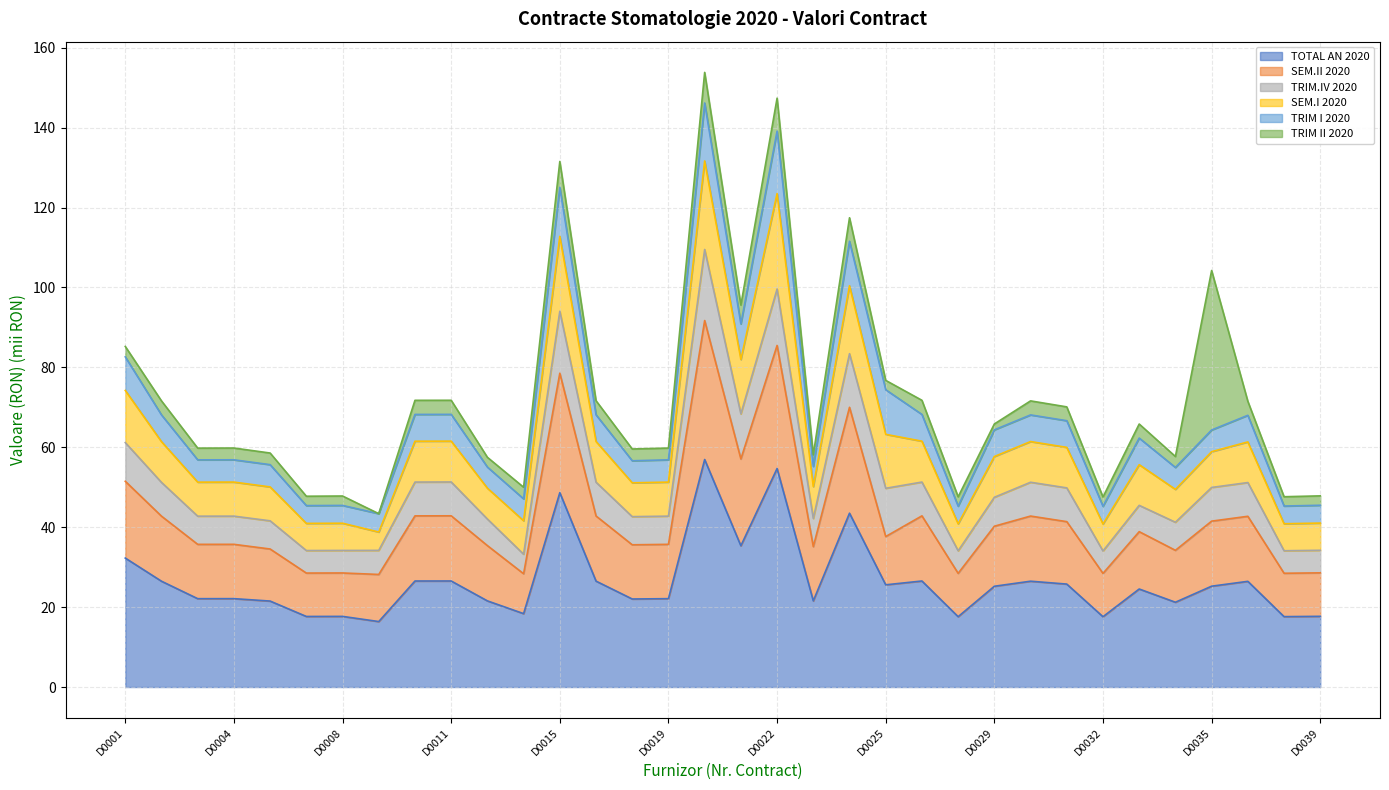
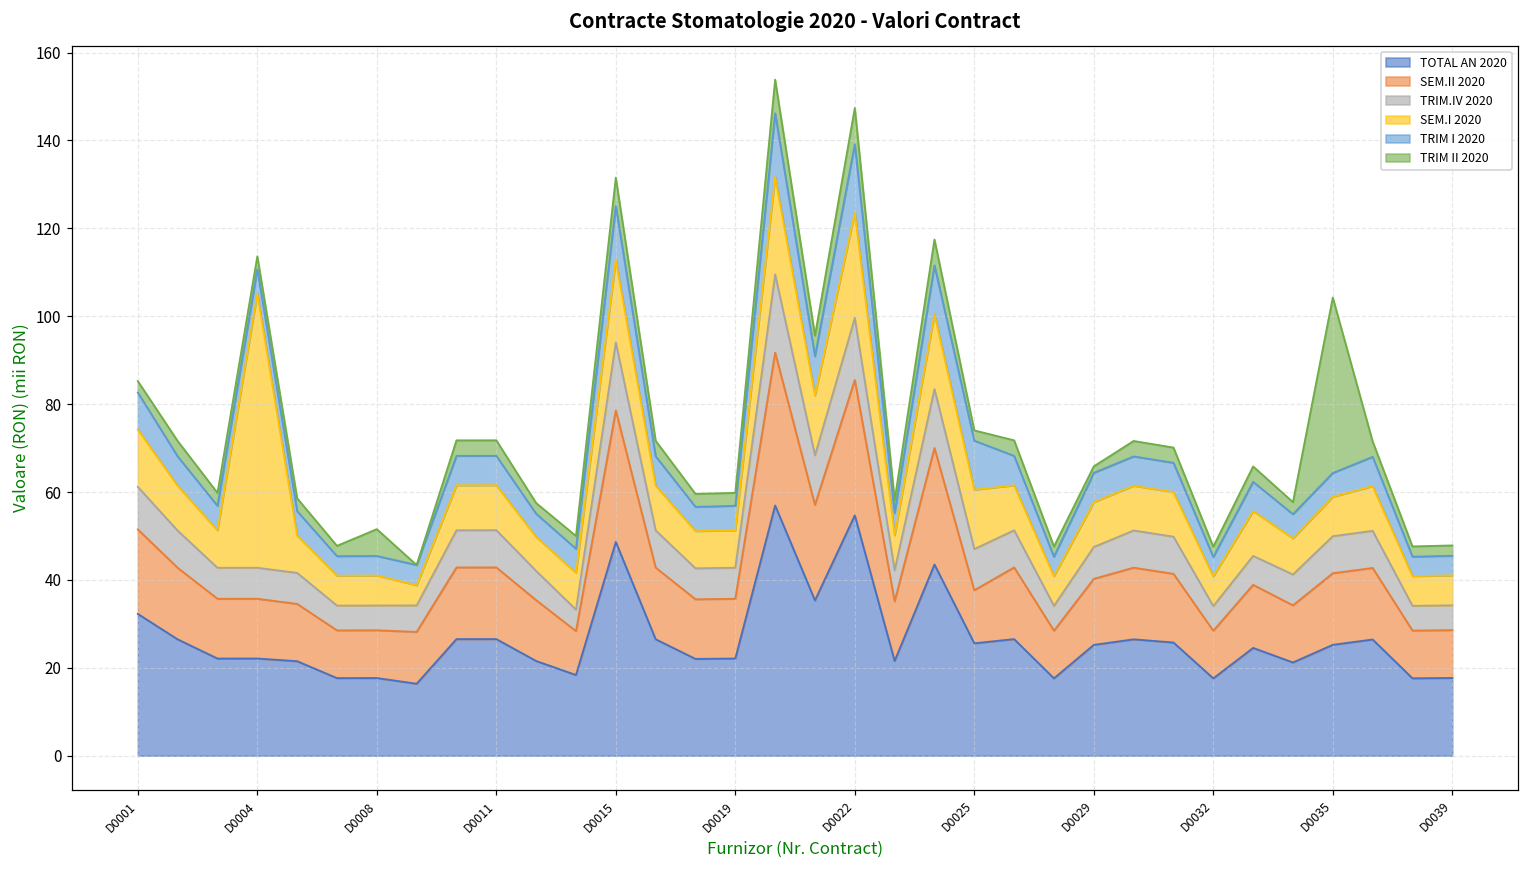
SEM.I 2020, D0004: 9 -> 62
TRIM II 2020, D0008: 2 -> 6
TRIM.IV 2020, D0025: 12 -> 9
